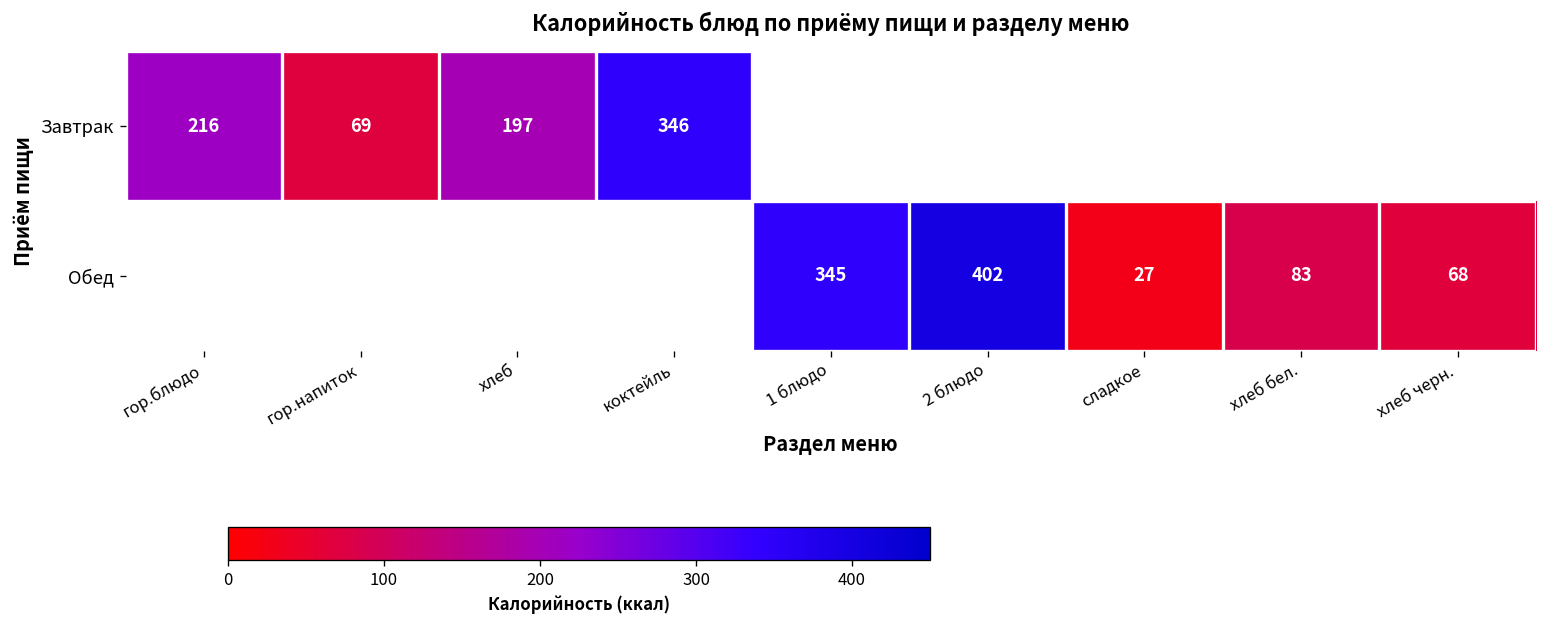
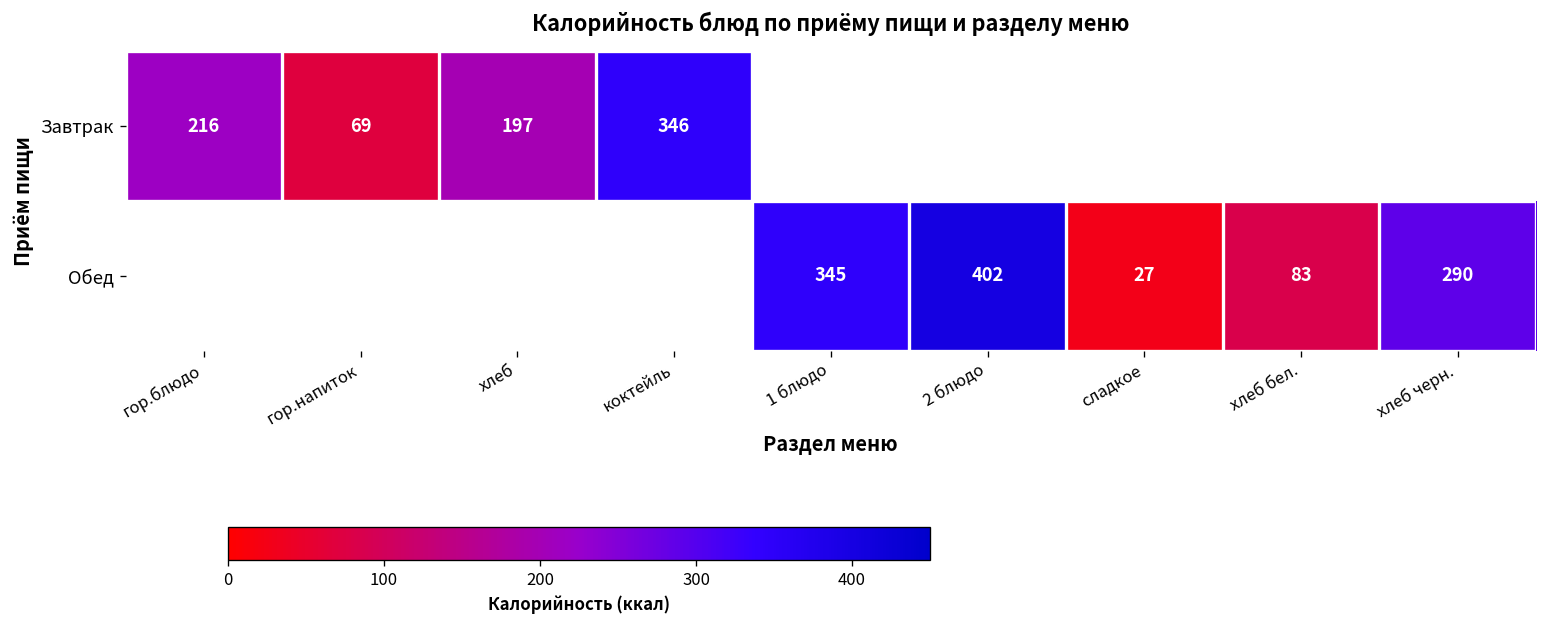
Обед, хлеб черн.: 68 -> 290
